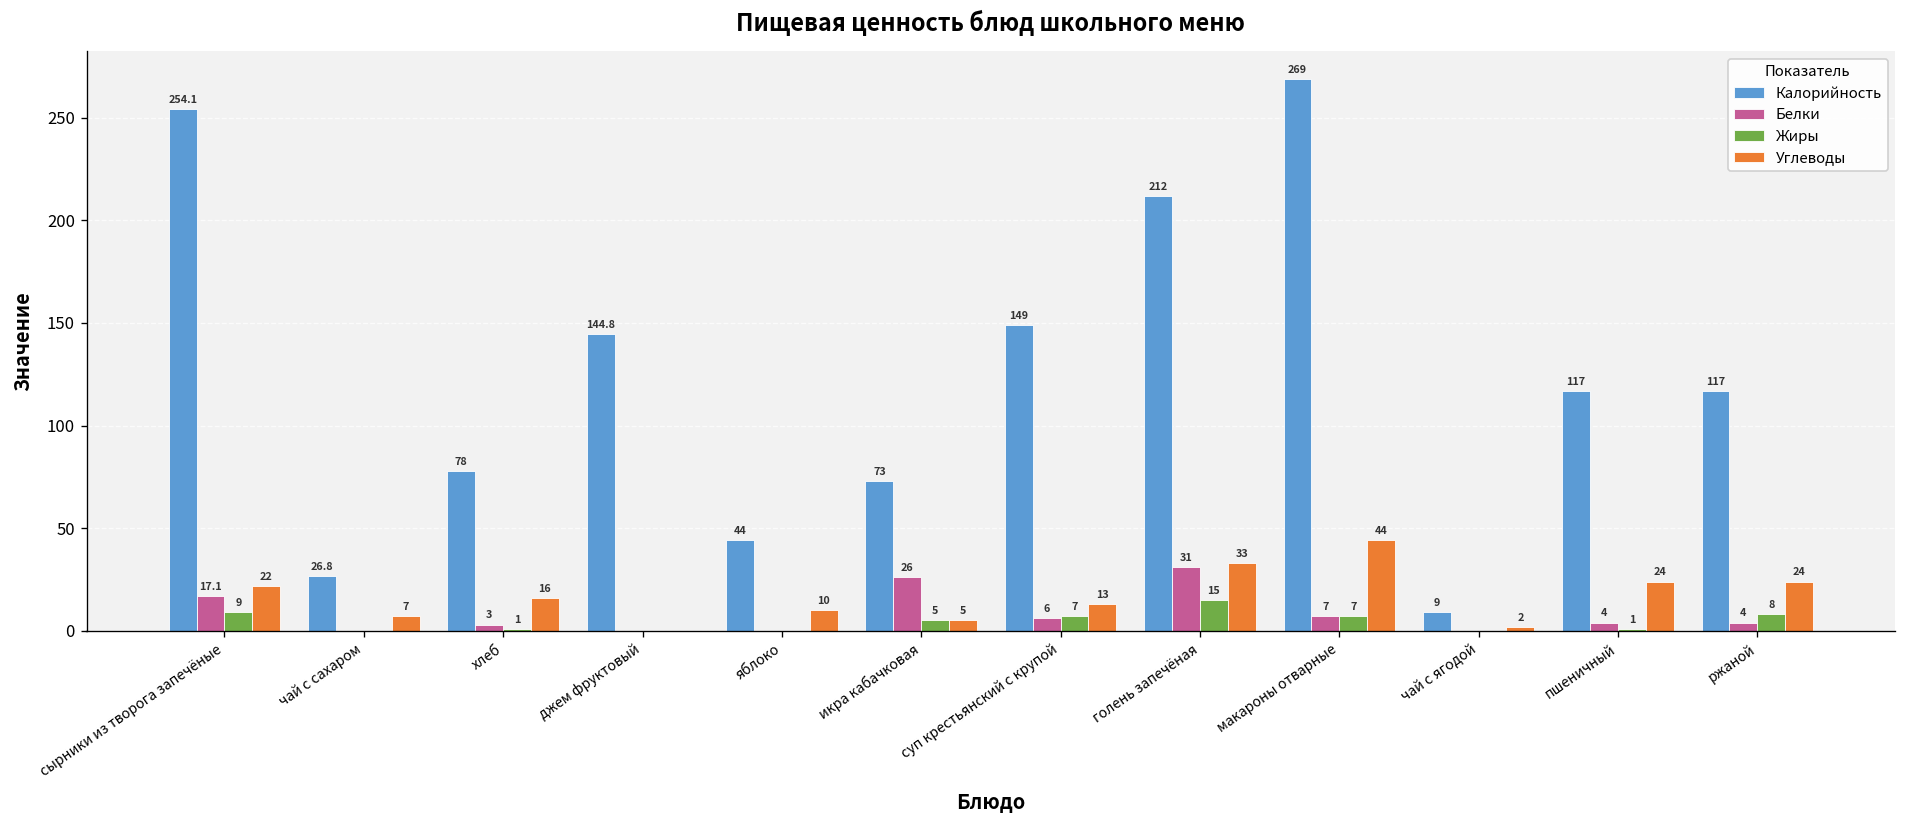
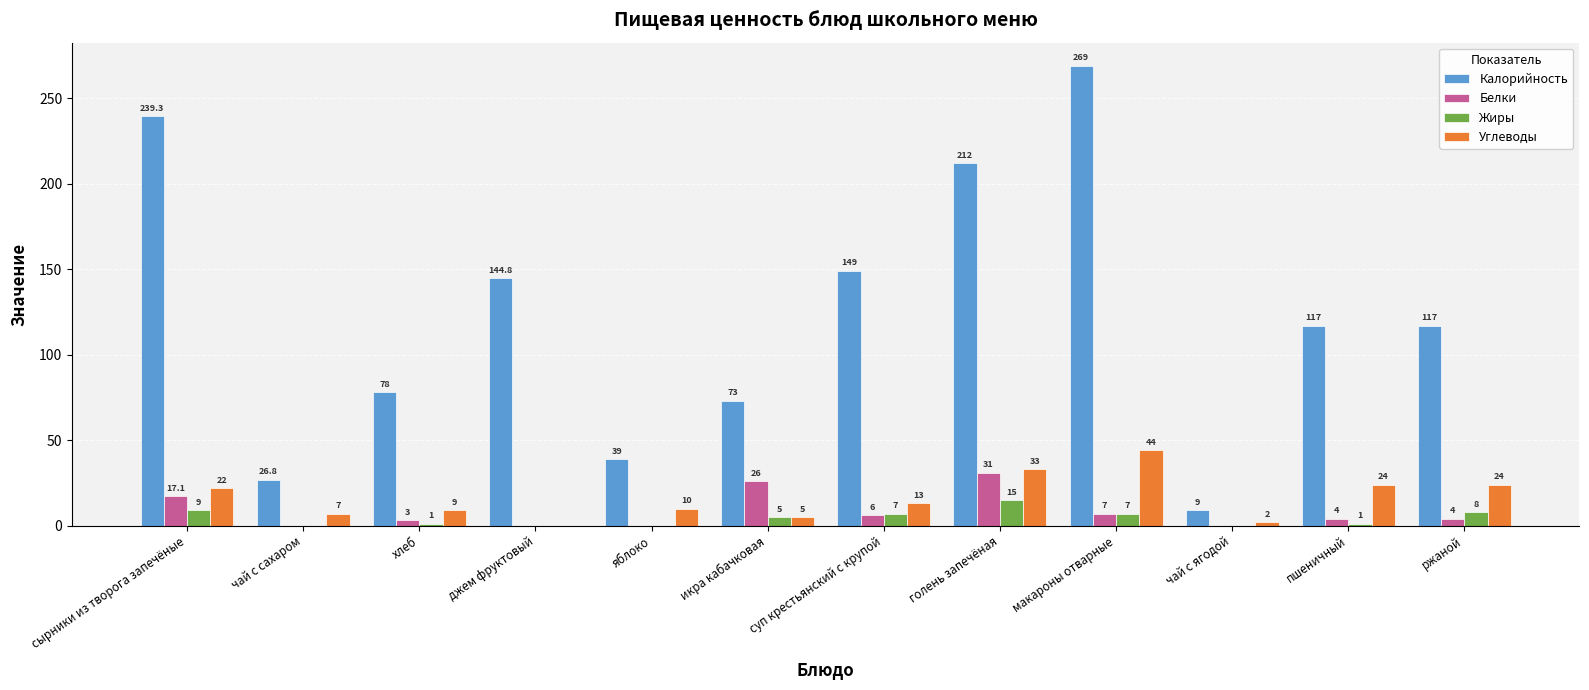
Калорийность, сырники из творога запечёные: 254.1 -> 239.3
Углеводы, хлеб: 16 -> 9
Калорийность, яблоко: 44 -> 39
